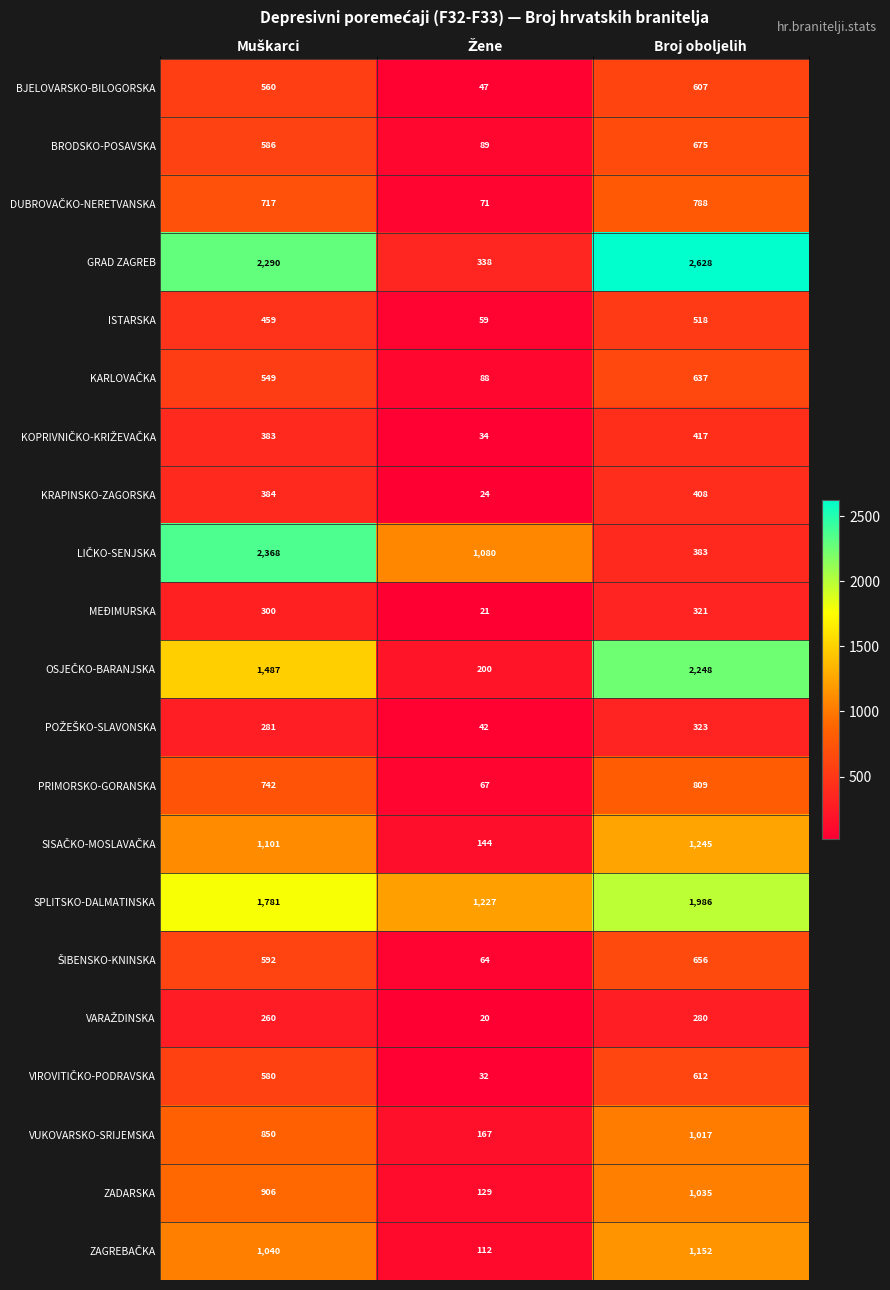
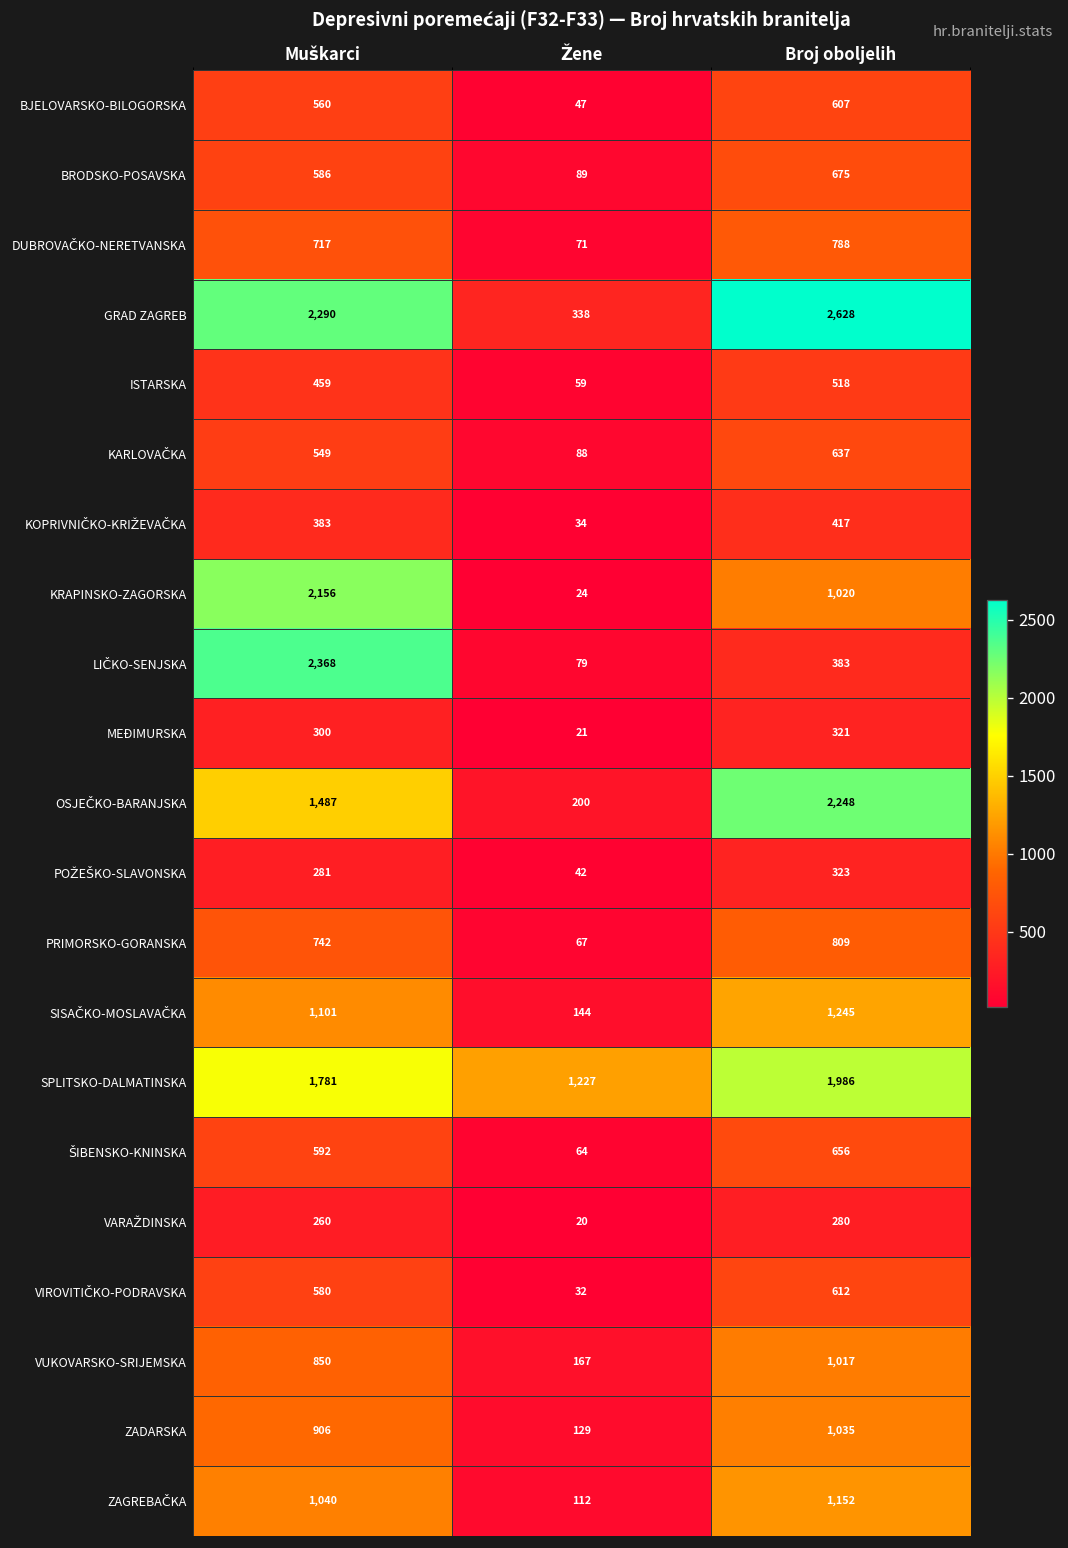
KRAPINSKO-ZAGORSKA, Muškarci: 384 -> 2,156
KRAPINSKO-ZAGORSKA, Broj oboljelih: 408 -> 1,020
LIČKO-SENJSKA, Žene: 1,080 -> 79
